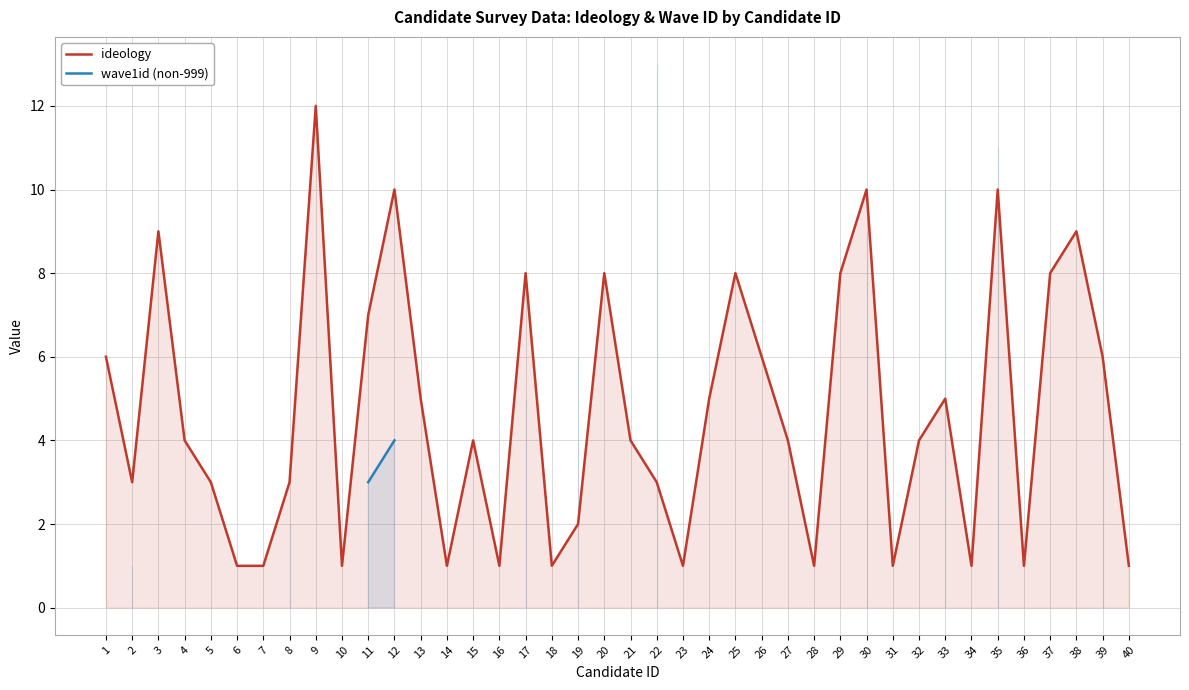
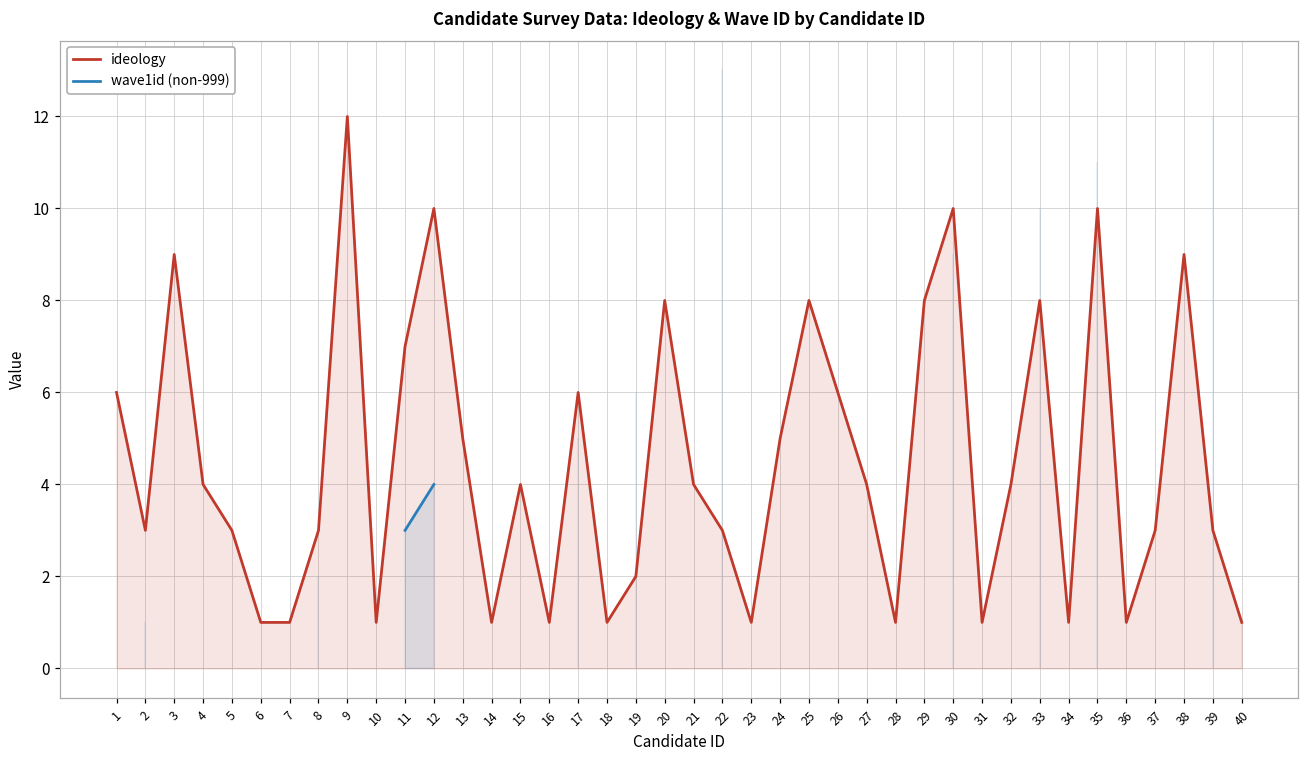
ideology, 17: 8 -> 6
ideology, 33: 5 -> 8
ideology, 37: 8 -> 3
ideology, 39: 6 -> 3
